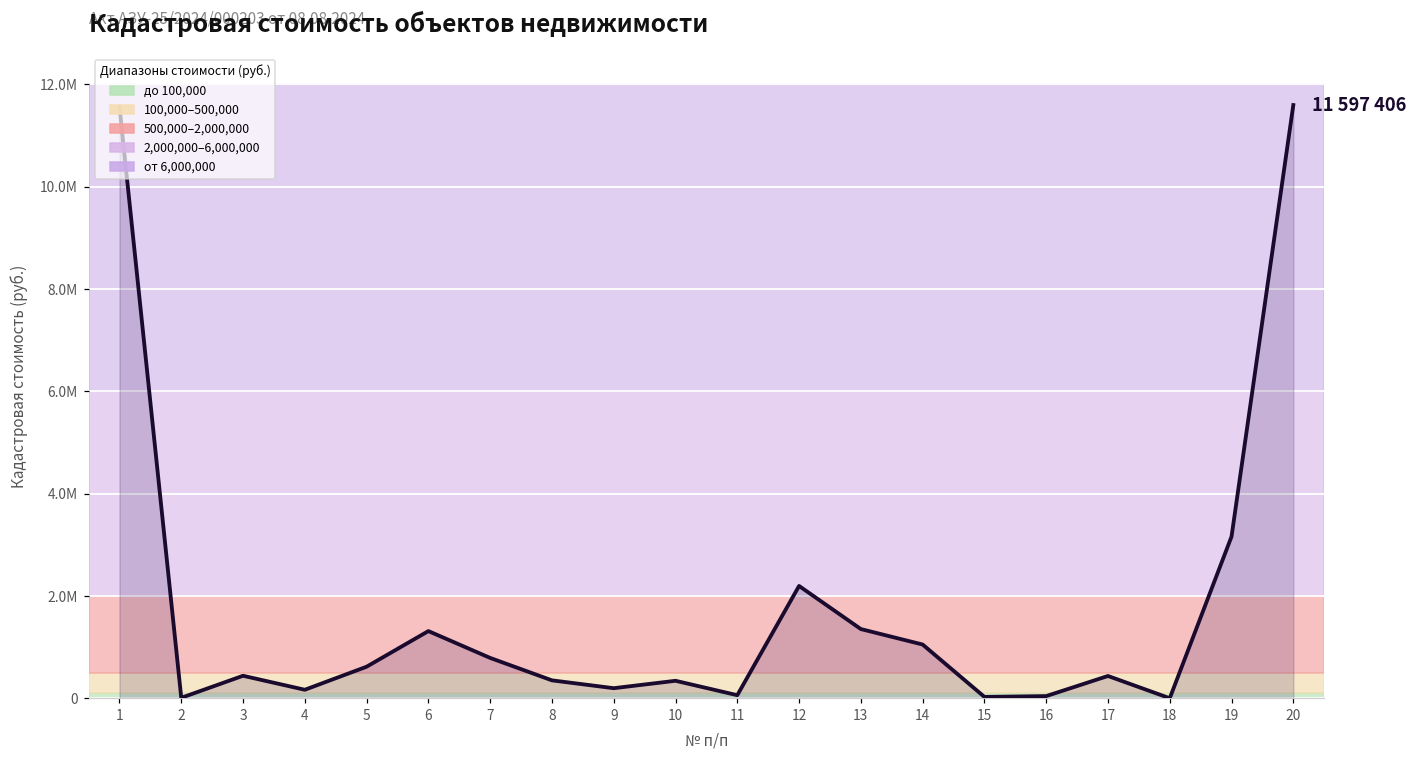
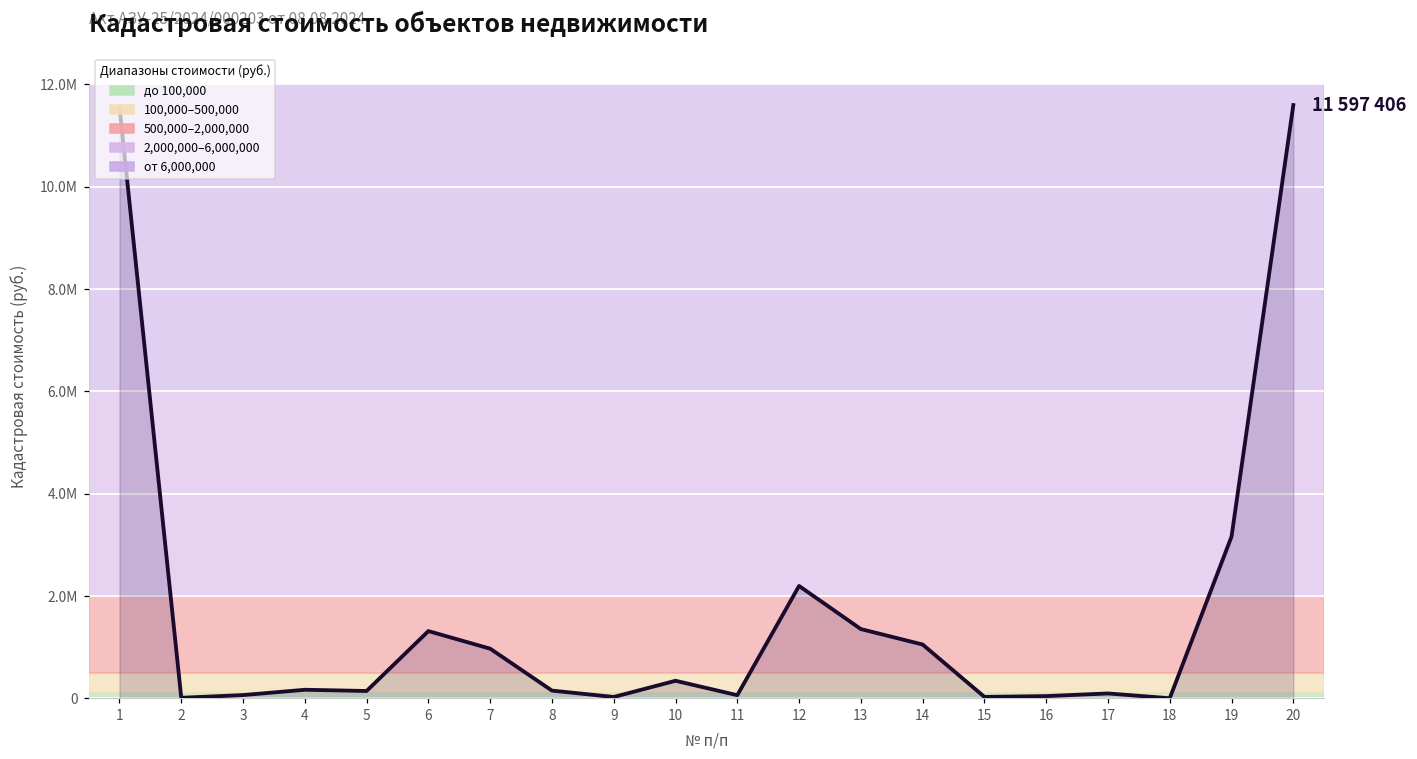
3: 400000 -> 100000
5: 600000 -> 100000
7: 800000 -> 1000000
8: 400000 -> 200000
9: 200000 -> 0
17: 400000 -> 100000
